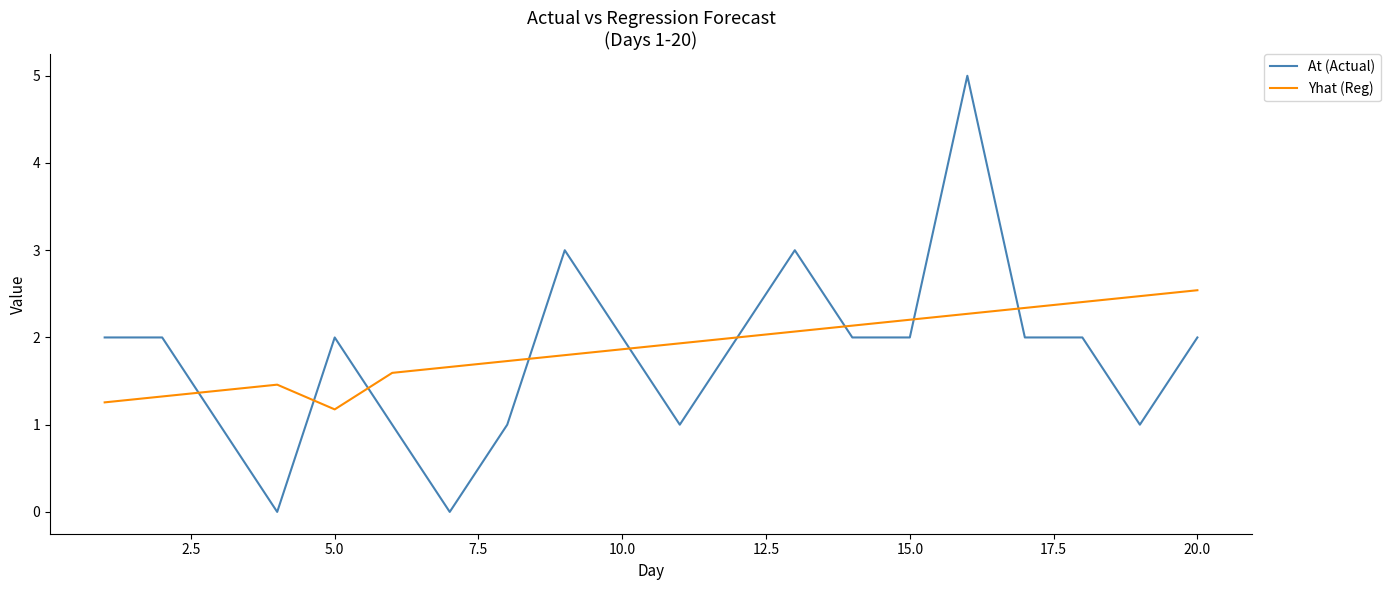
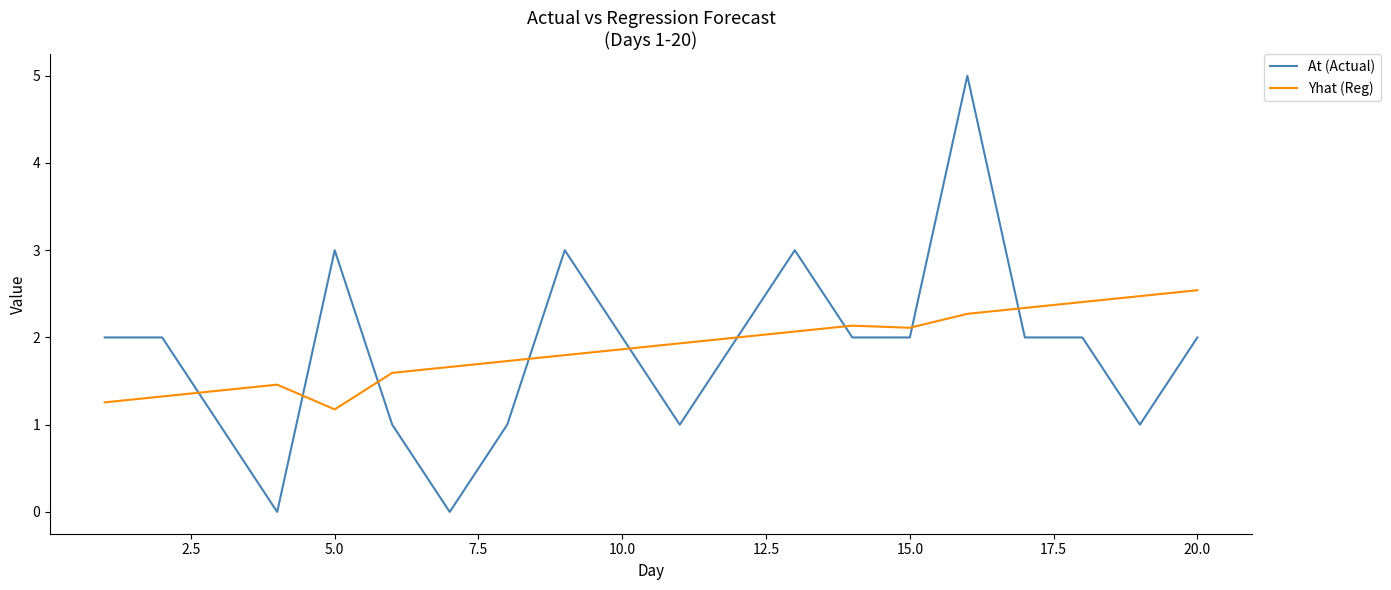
At (Actual), 5.0: 2 -> 3
Yhat (Reg), 15.0: 2.2 -> 2.1
